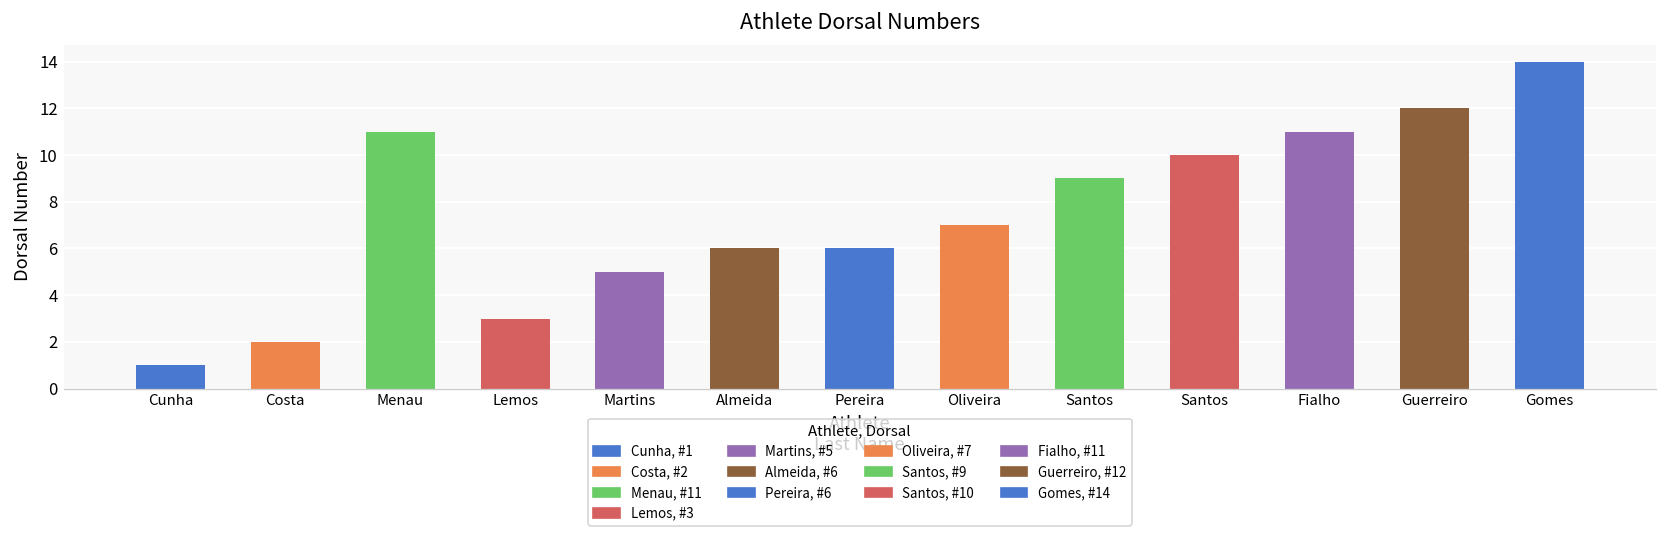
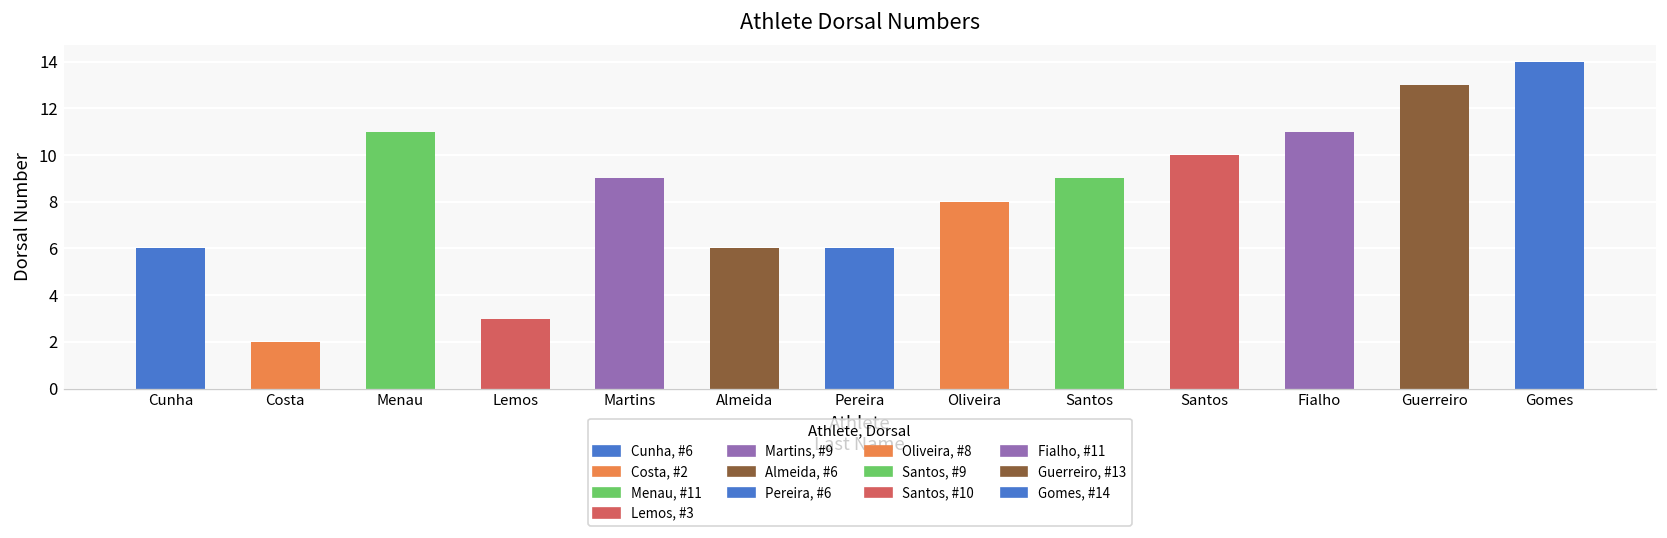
Cunha: 1 -> 6
Martins: 5 -> 9
Oliveira: 7 -> 8
Guerreiro: 12 -> 13
